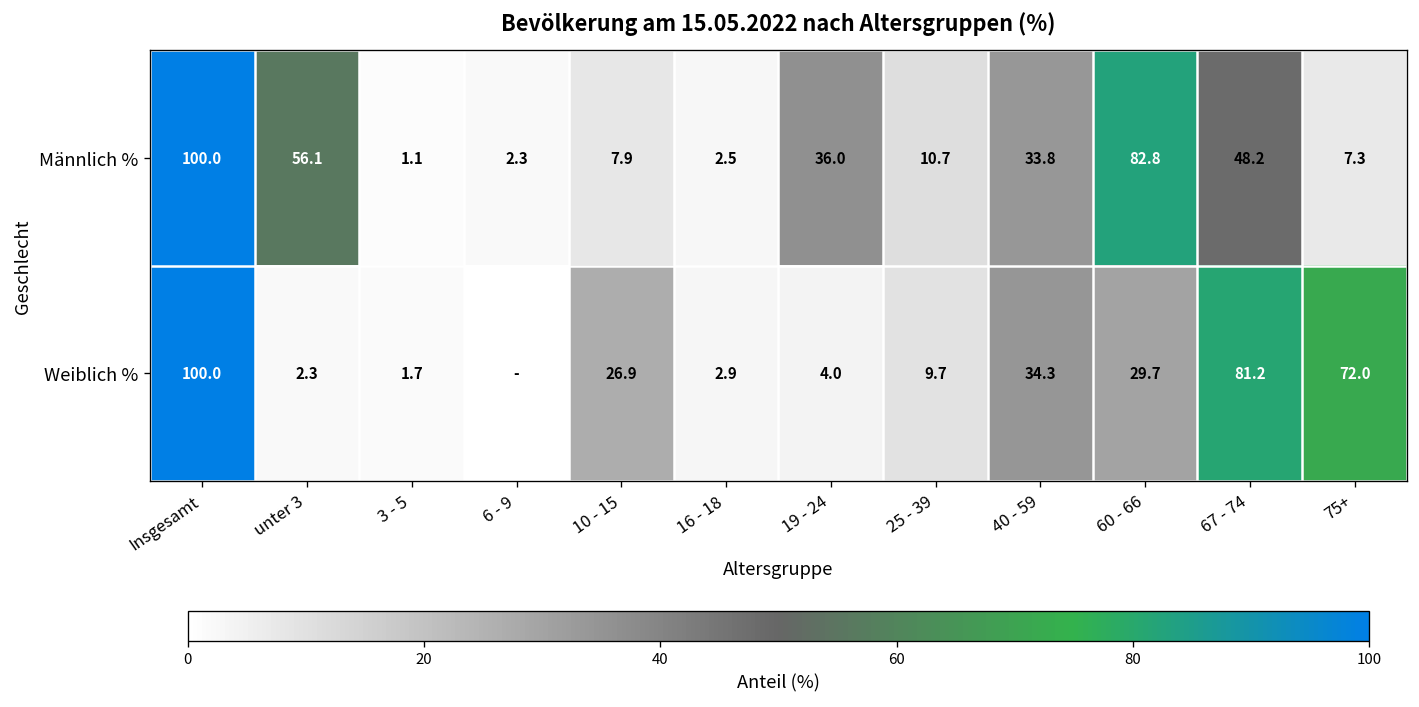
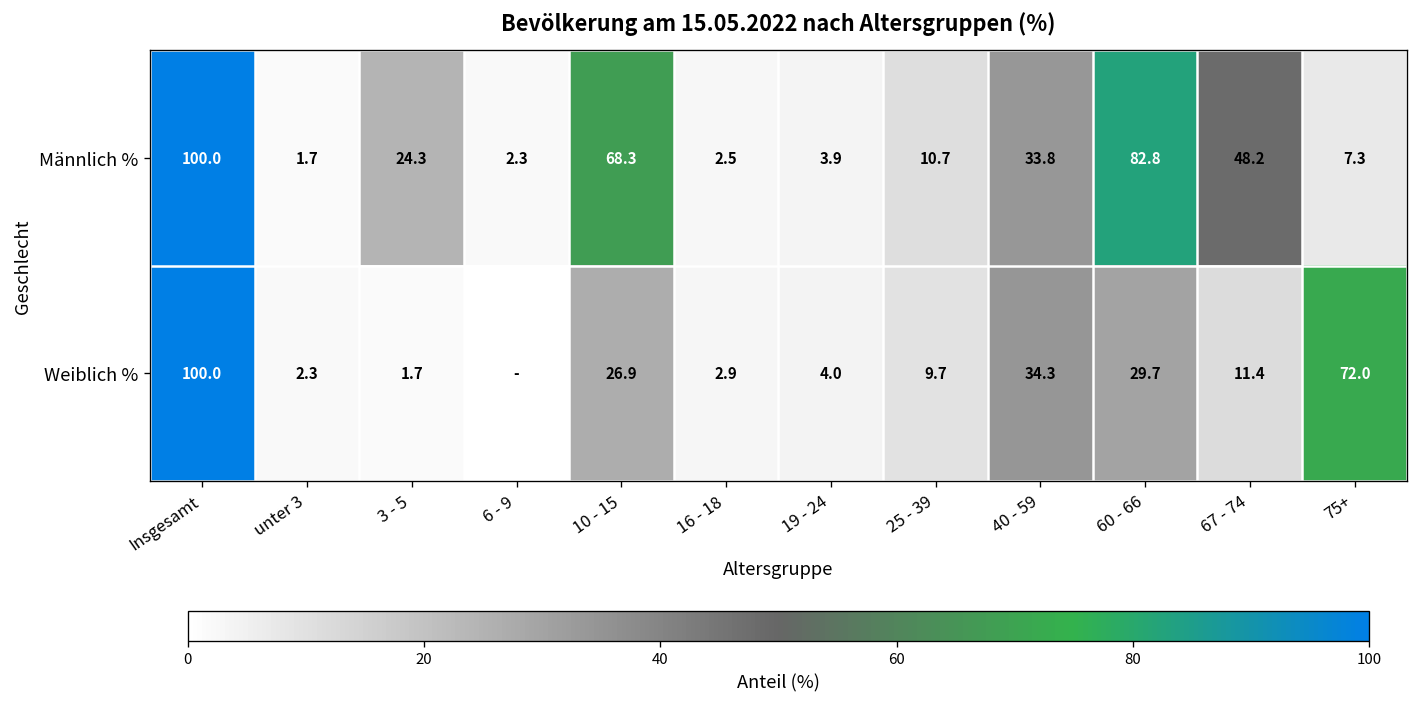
Männlich %, unter 3: 56.1 -> 1.7
Männlich %, 3 - 5: 1.1 -> 24.3
Männlich %, 10 - 15: 7.9 -> 68.3
Männlich %, 19 - 24: 36.0 -> 3.9
Weiblich %, 67 - 74: 81.2 -> 11.4
